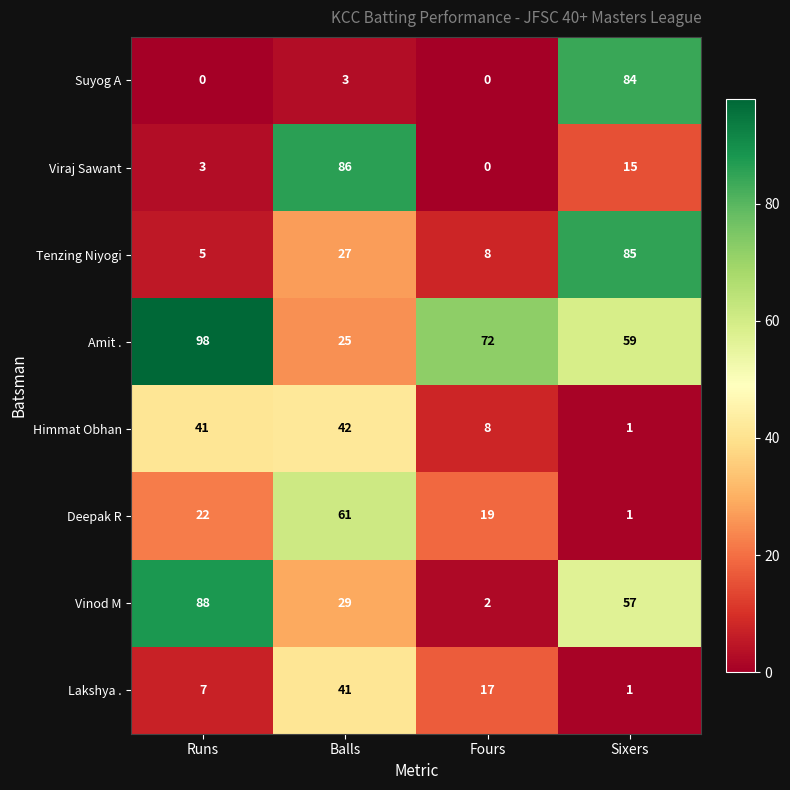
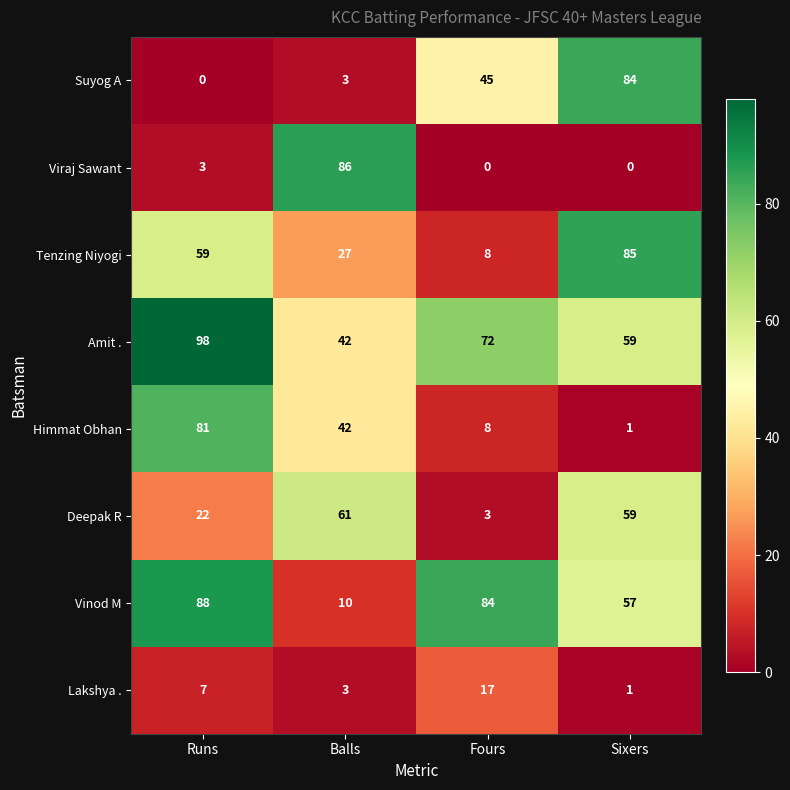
Suyog A, Fours: 0 -> 45
Viraj Sawant, Sixers: 15 -> 0
Tenzing Niyogi, Runs: 5 -> 59
Amit ., Balls: 25 -> 42
Himmat Obhan, Runs: 41 -> 81
Deepak R, Fours: 19 -> 3
Deepak R, Sixers: 1 -> 59
Vinod M, Balls: 29 -> 10
Vinod M, Fours: 2 -> 84
Lakshya ., Balls: 41 -> 3
